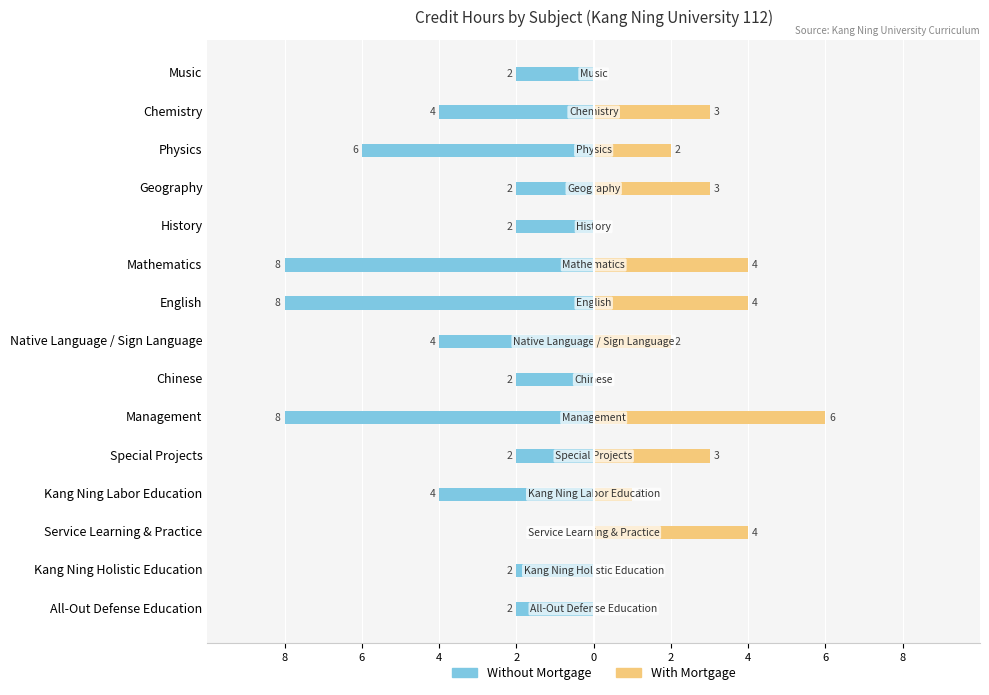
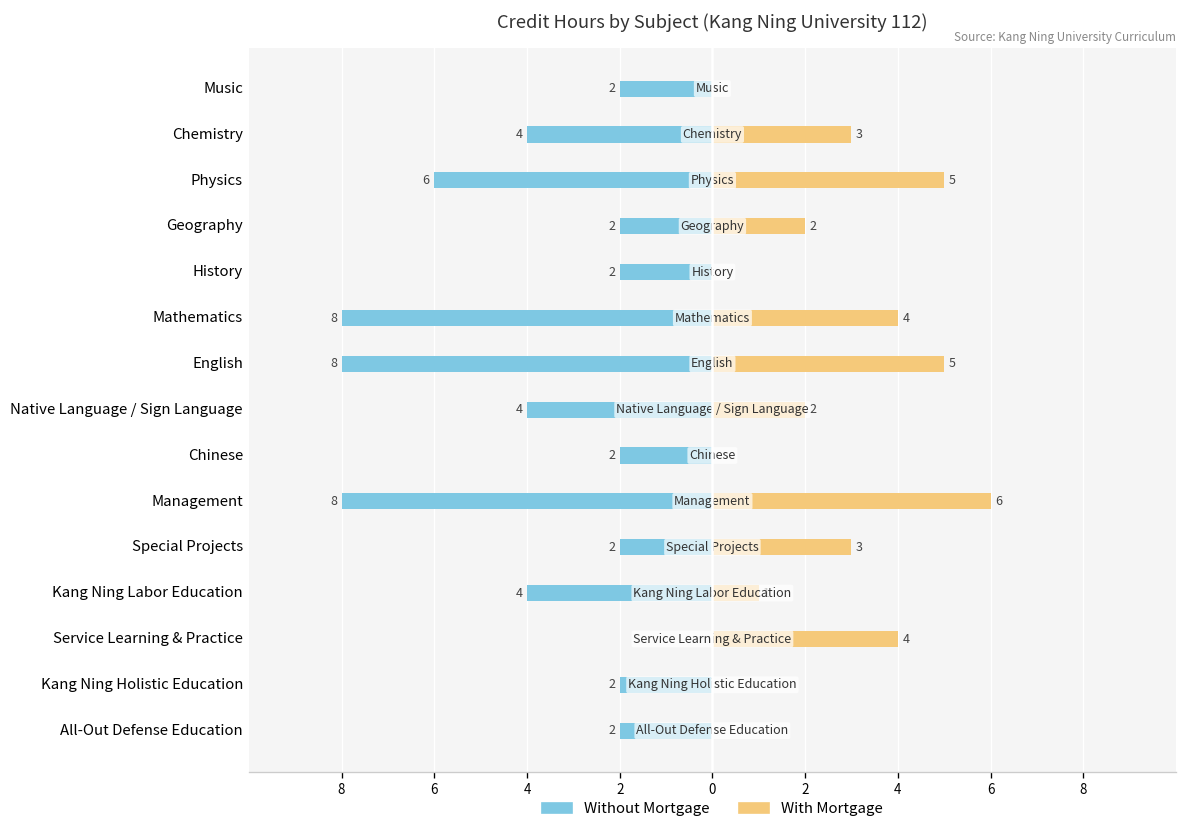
With Mortgage, Physics: 2 -> 5
With Mortgage, Geography: 3 -> 2
With Mortgage, English: 4 -> 5
